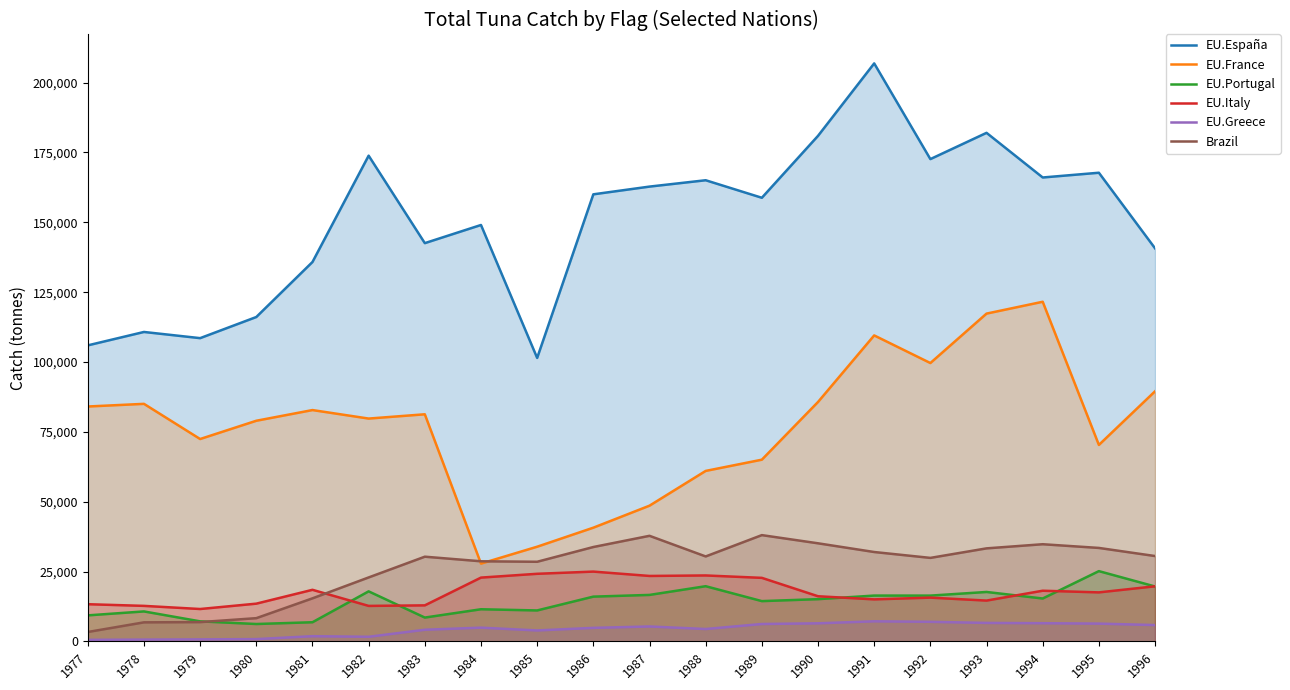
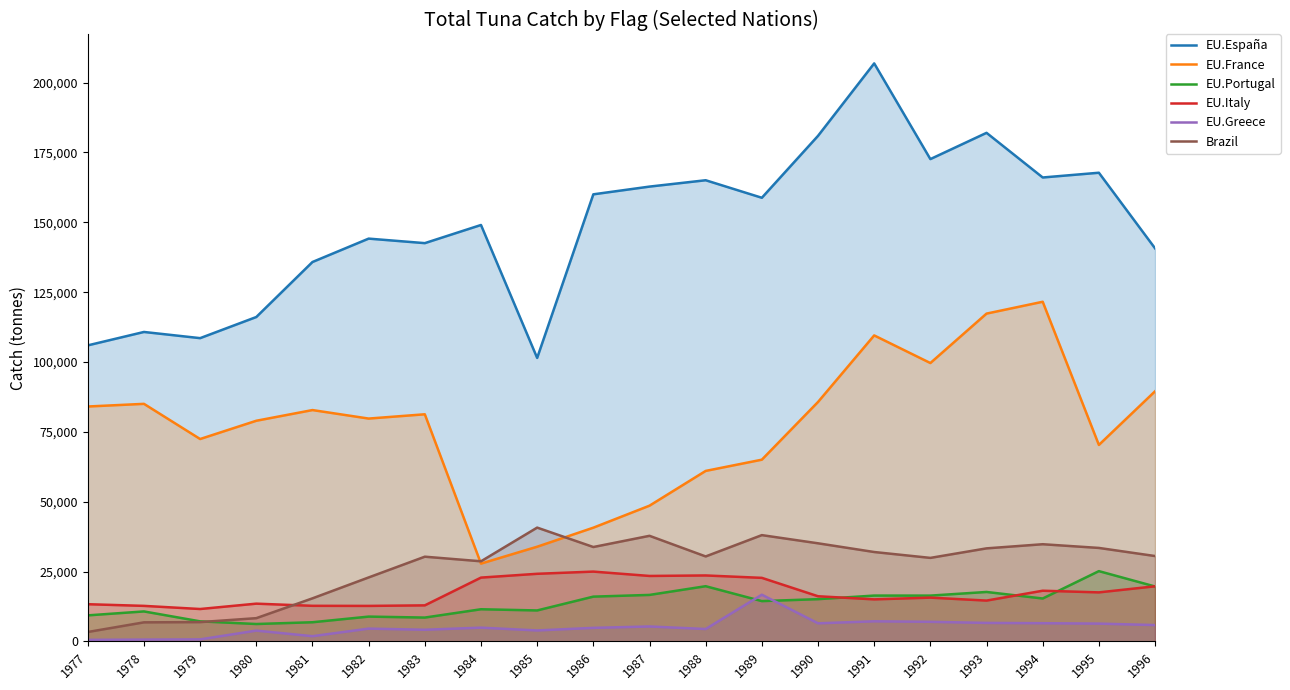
EU.Greece, 1980: 1,000 -> 4,000
EU.Italy, 1981: 18,000 -> 13,000
EU.España, 1982: 174,000 -> 144,000
EU.Portugal, 1982: 18,000 -> 9,000
EU.Greece, 1982: 2,000 -> 5,000
Brazil, 1985: 28,000 -> 41,000
EU.Greece, 1989: 6,000 -> 17,000
